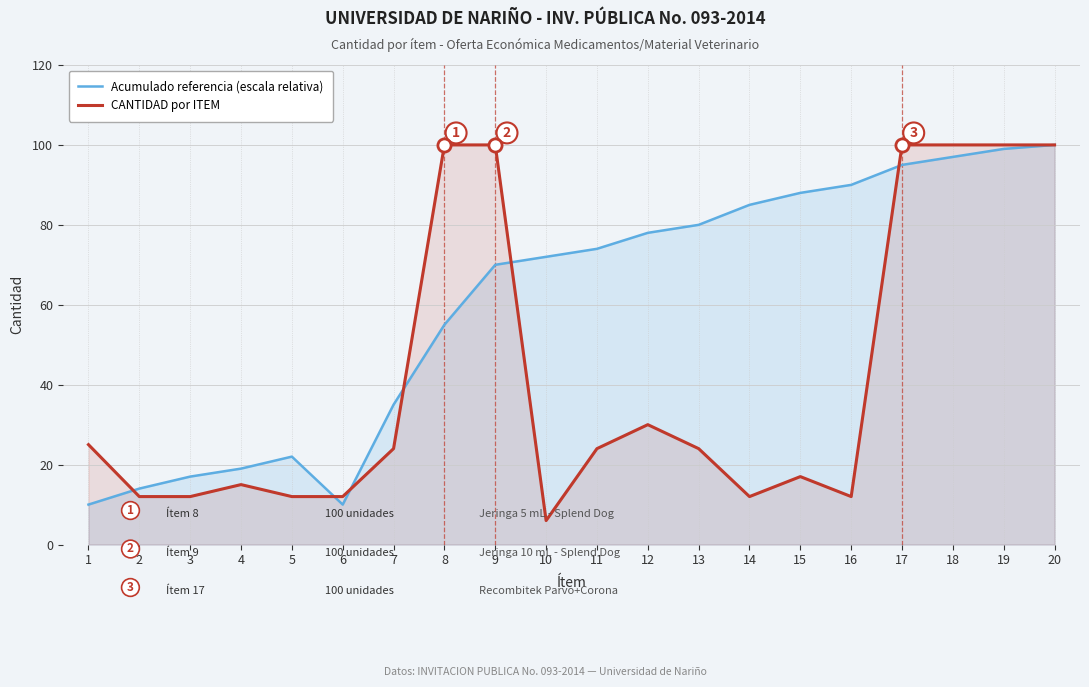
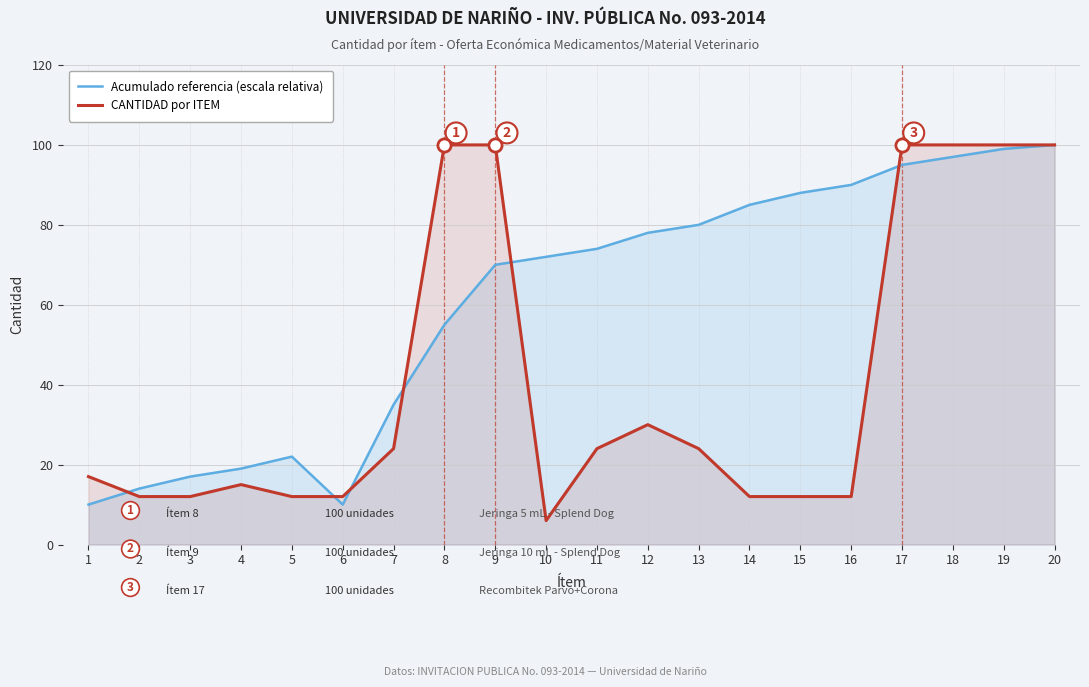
CANTIDAD por ITEM, 1: 25 -> 17
CANTIDAD por ITEM, 15: 17 -> 12
